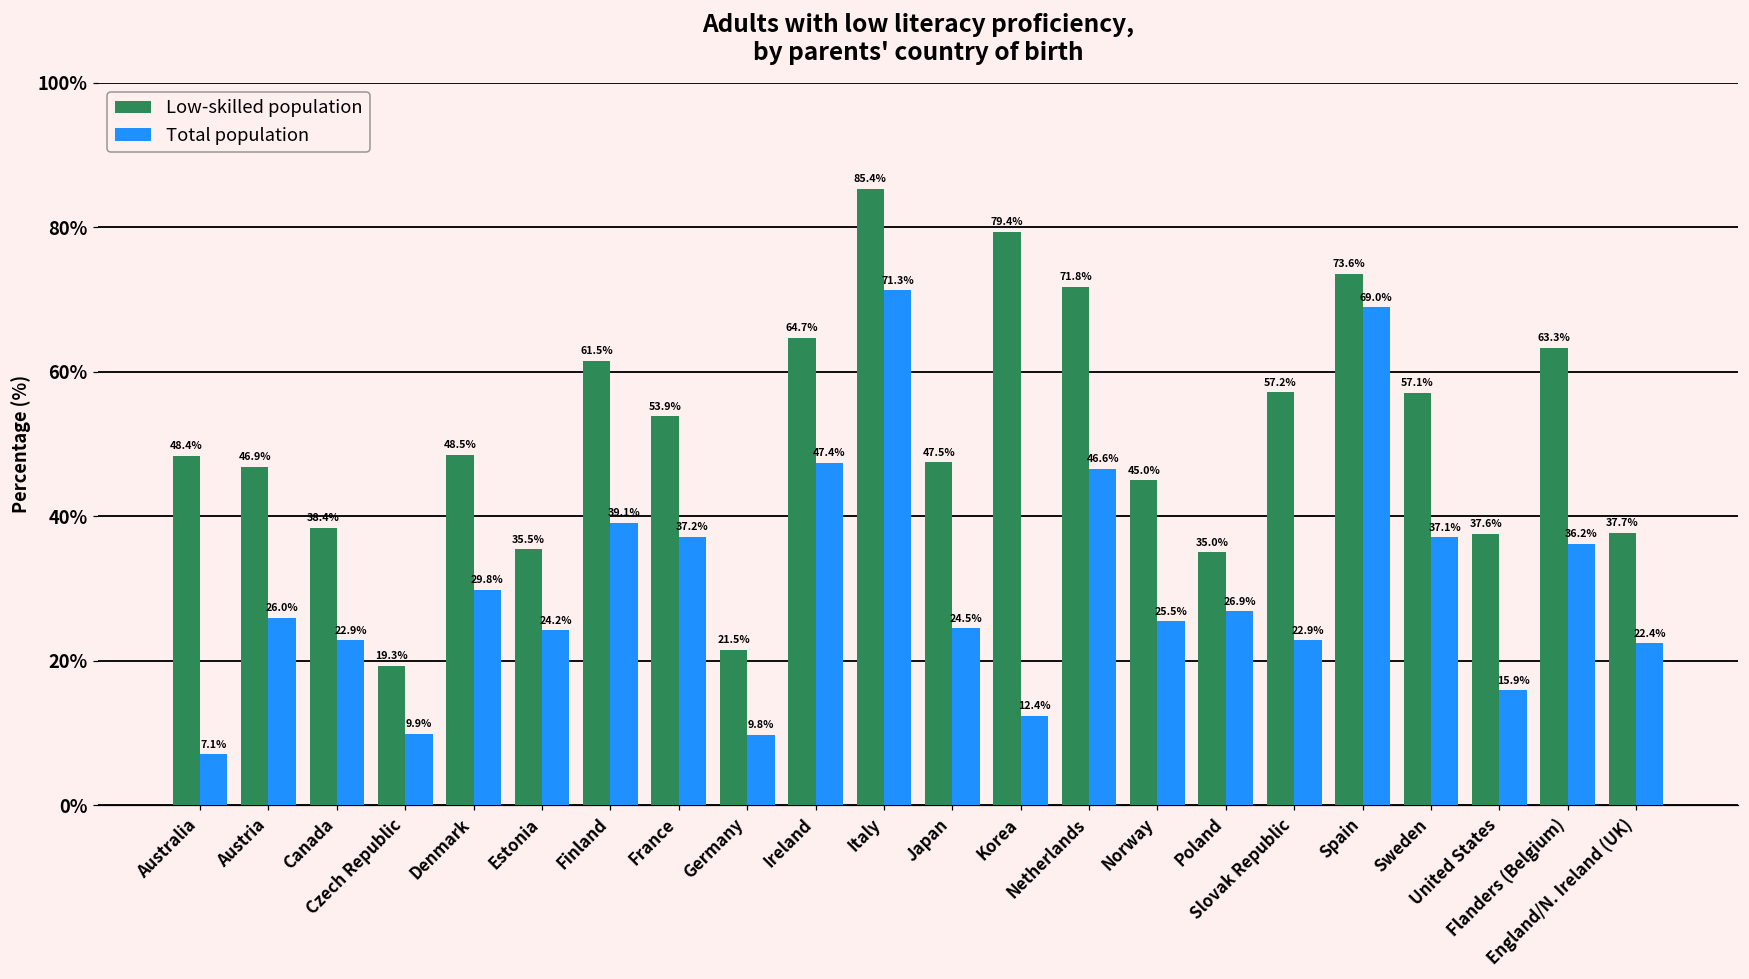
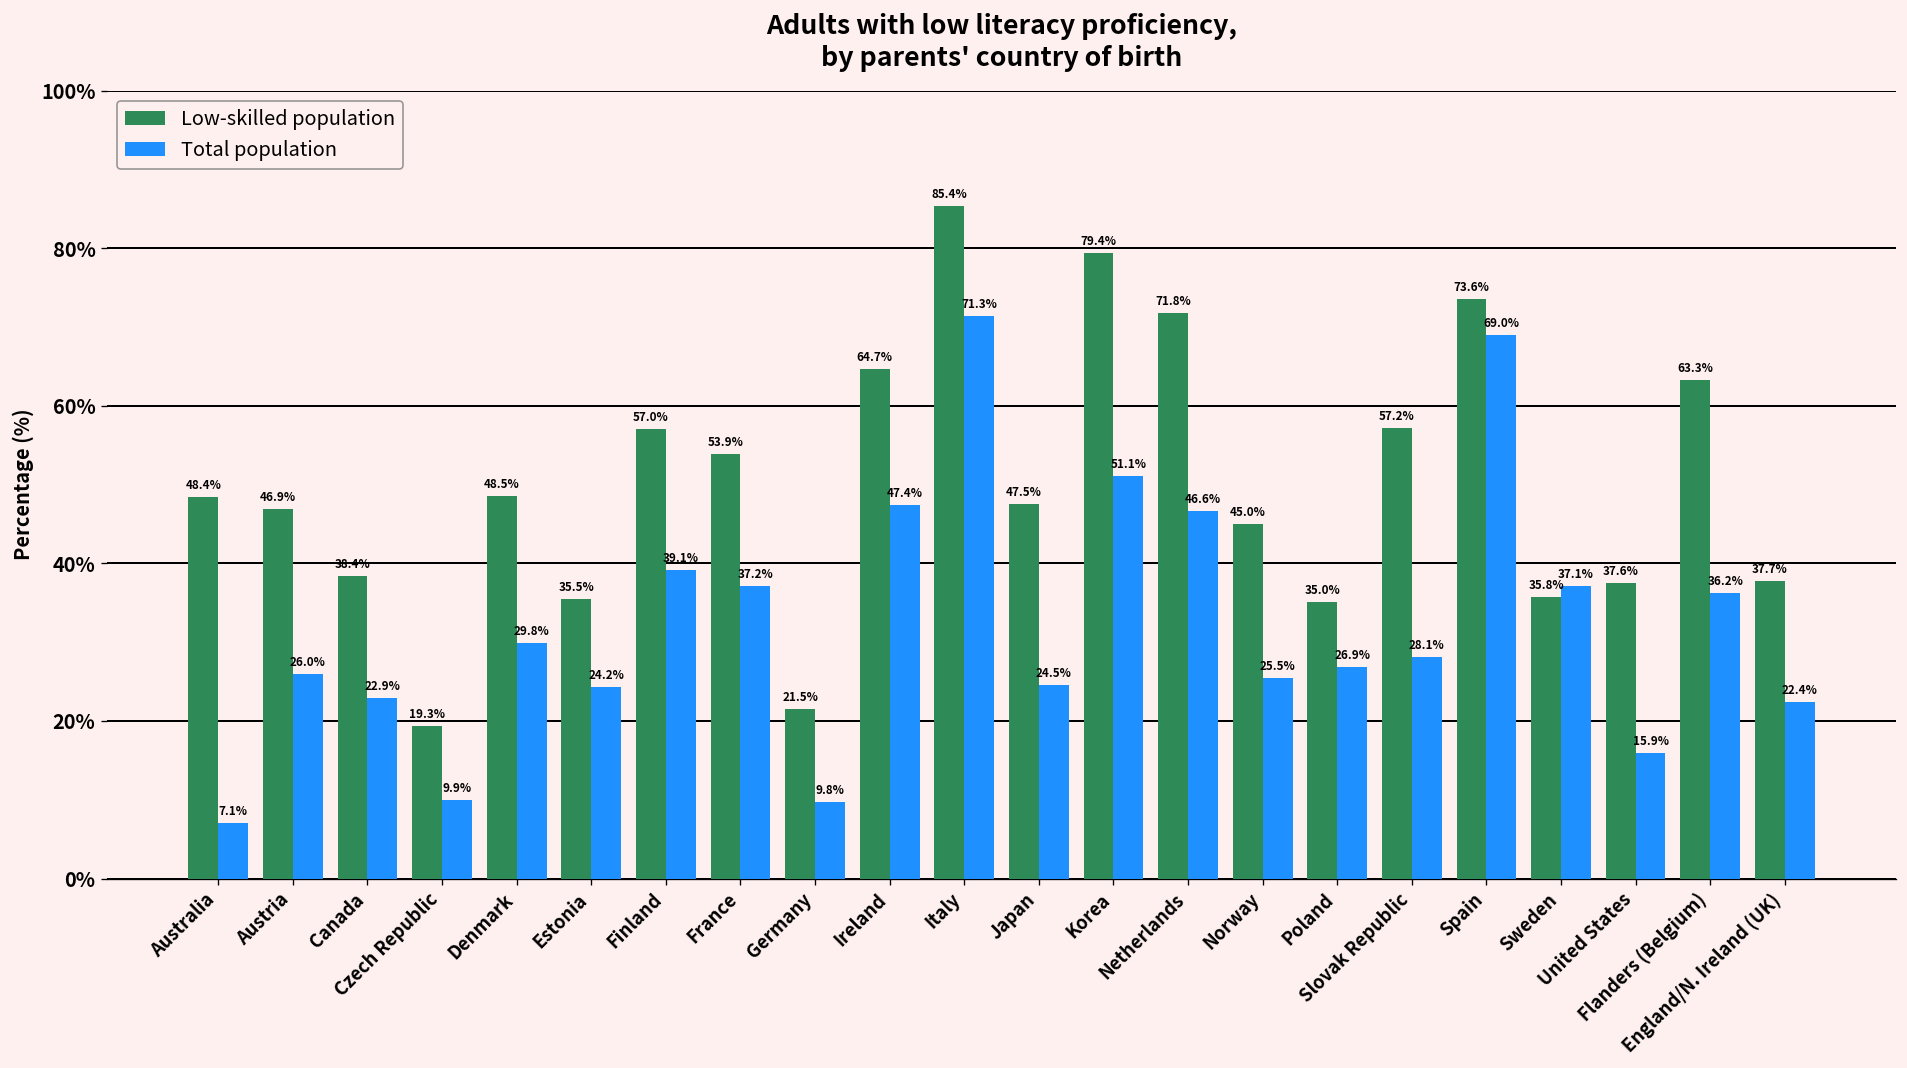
Low-skilled population, Finland: 61.5% -> 57.0%
Total population, Korea: 12.4% -> 51.1%
Total population, Slovak Republic: 22.9% -> 28.1%
Low-skilled population, Sweden: 57.1% -> 35.8%
